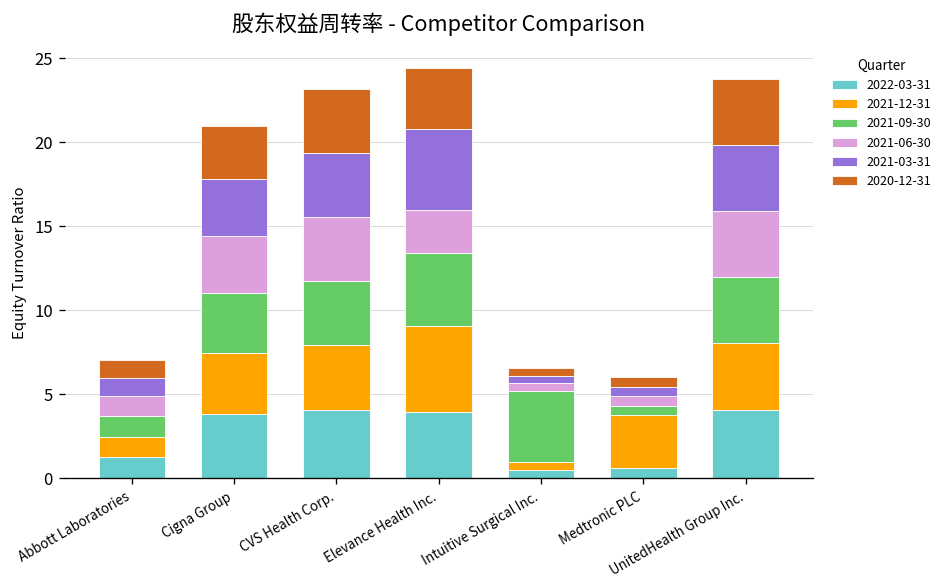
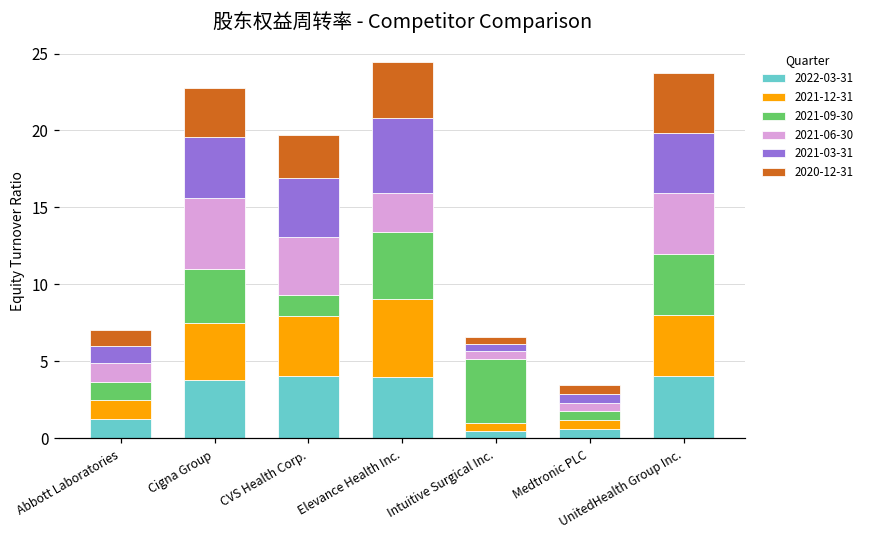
2021-06-30, Cigna Group: 3.4 -> 4.6
2021-03-31, Cigna Group: 3.4 -> 4.0
2021-09-30, CVS Health Corp.: 3.8 -> 1.4
2020-12-31, CVS Health Corp.: 3.9 -> 2.8
2021-12-31, Medtronic PLC: 3.2 -> 0.6
